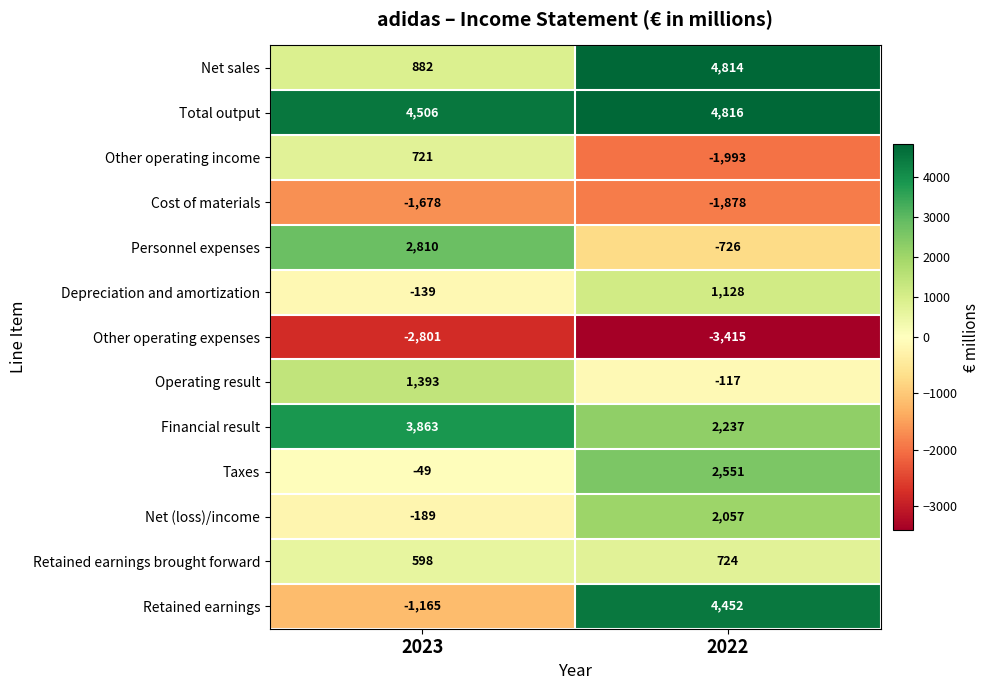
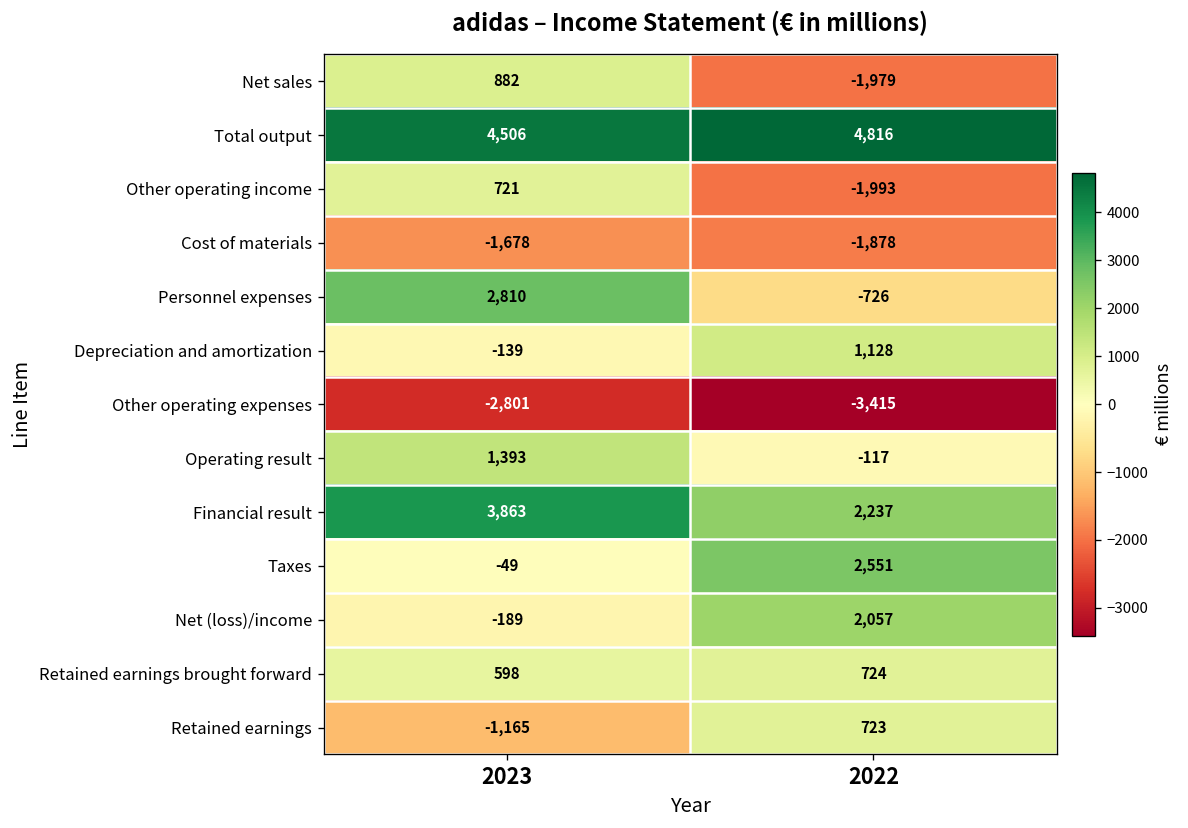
Net sales, 2022: 4,814 -> -1,979
Retained earnings, 2022: 4,452 -> 723
